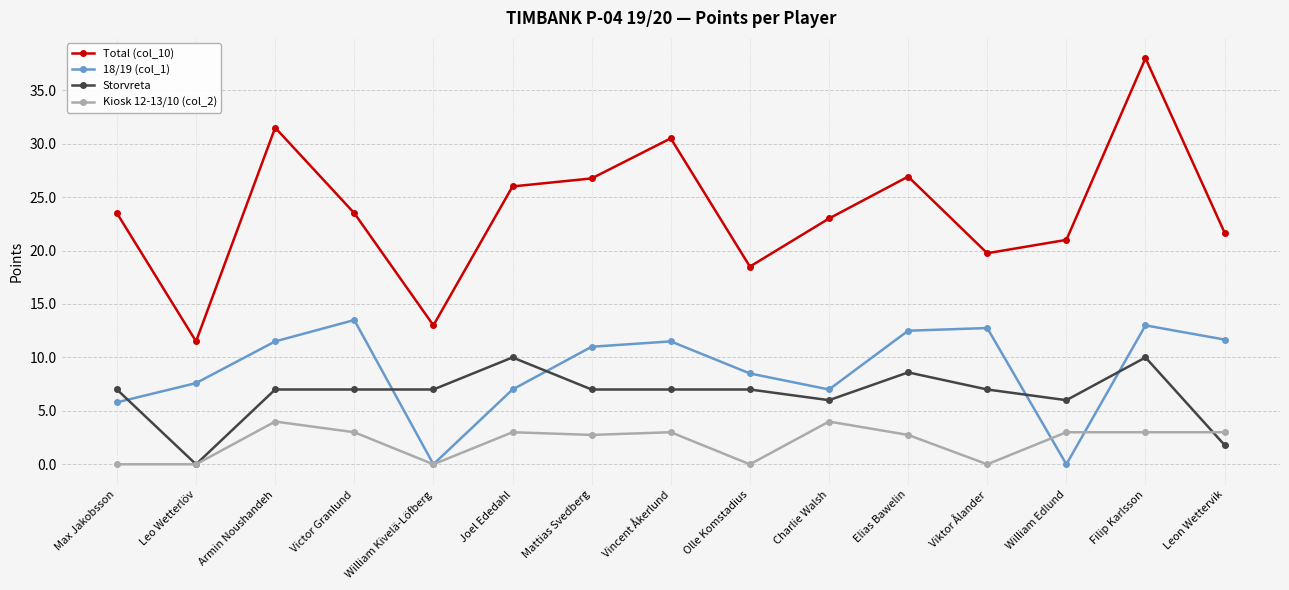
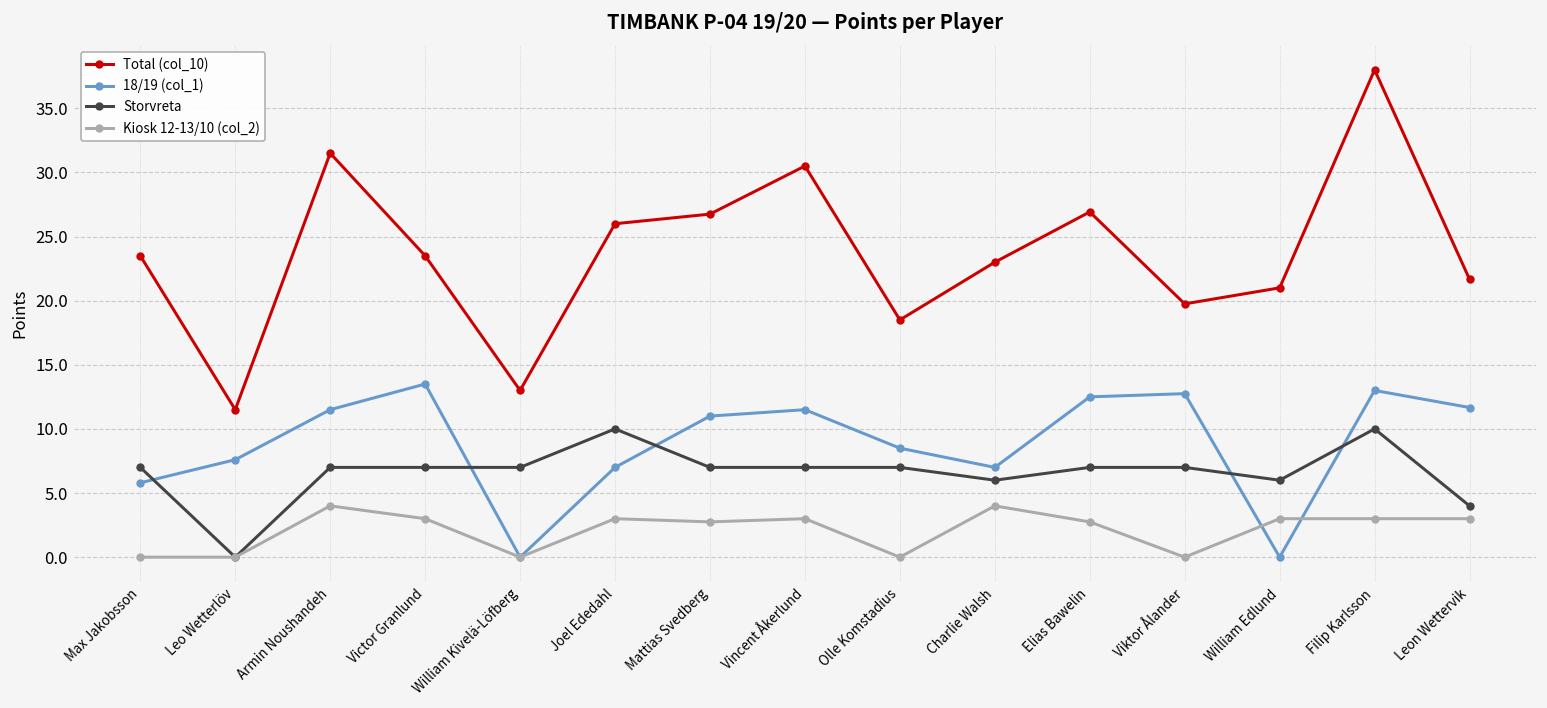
Storvreta, Elias Bawelin: 8.6 -> 7.0
Storvreta, Leon Wettervik: 1.8 -> 4.0
